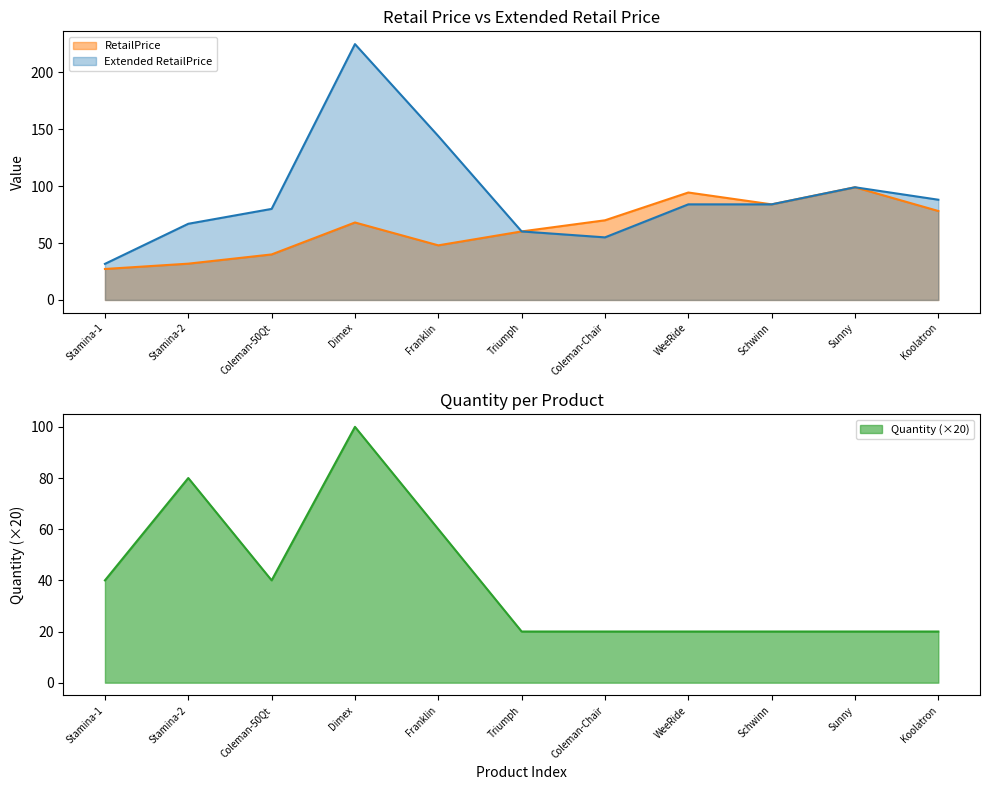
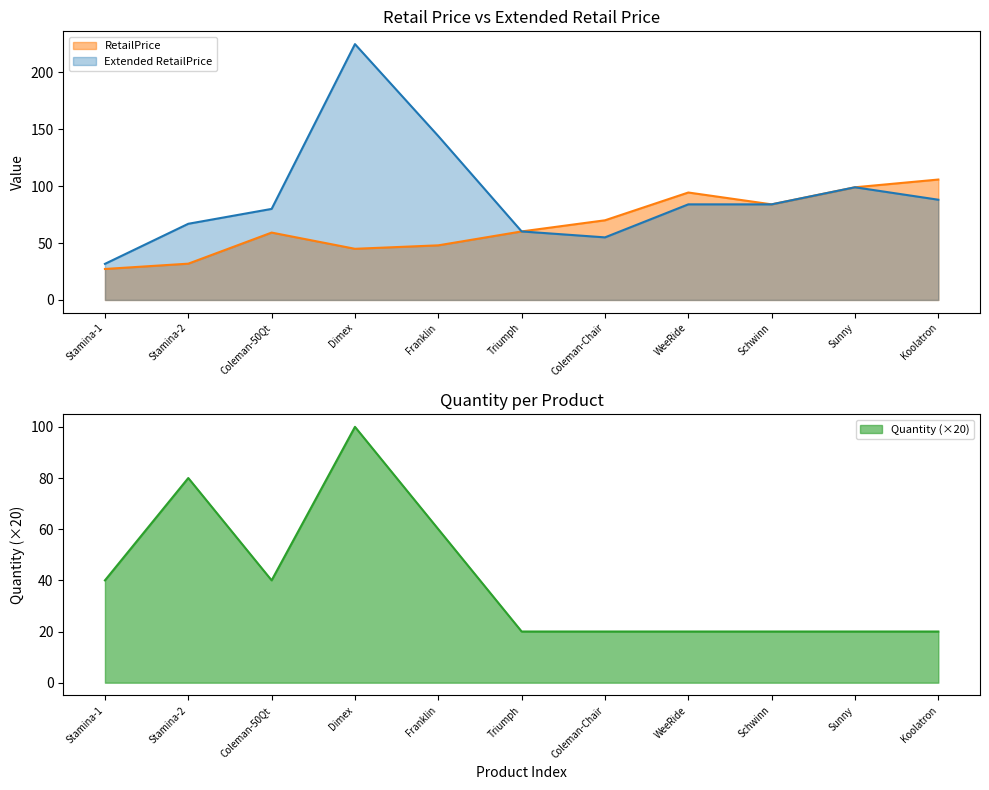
Retail Price vs Extended Retail Price, RetailPrice, Coleman-50Qt: 40 -> 59
Retail Price vs Extended Retail Price, RetailPrice, Dimex: 68 -> 45
Retail Price vs Extended Retail Price, RetailPrice, Koolatron: 78 -> 106
